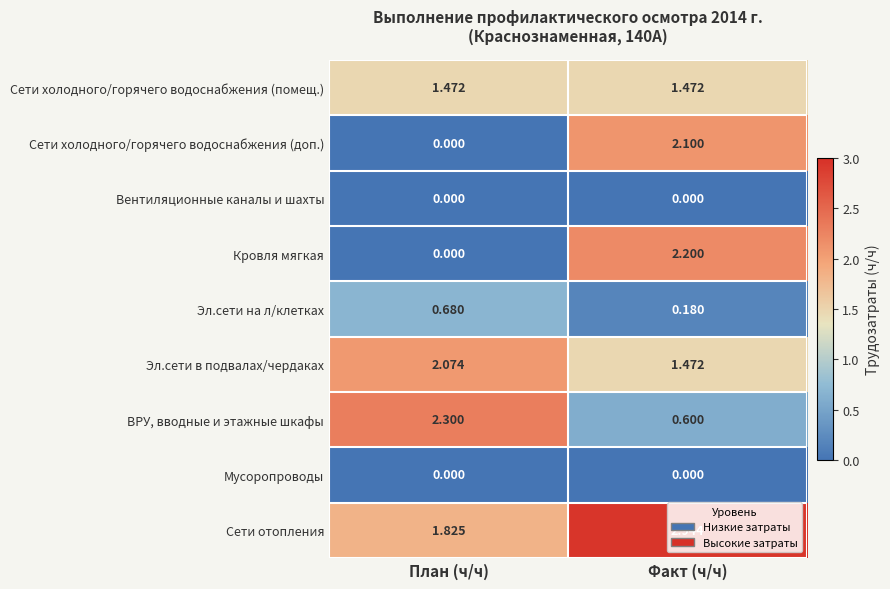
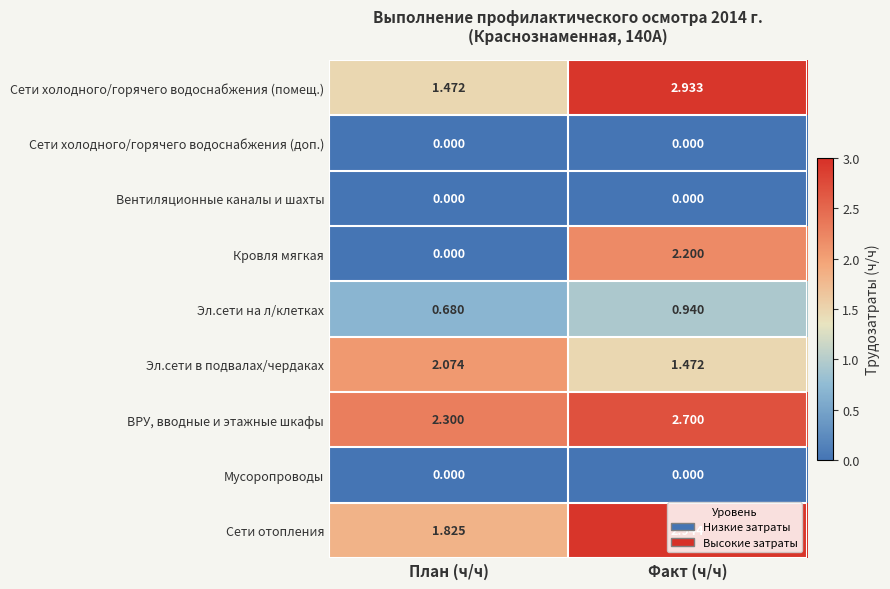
Сети холодного/горячего водоснабжения (помещ.), Факт (ч/ч): 1.472 -> 2.933
Сети холодного/горячего водоснабжения (доп.), Факт (ч/ч): 2.100 -> 0.000
Эл.сети на л/клетках, Факт (ч/ч): 0.180 -> 0.940
ВРУ, вводные и этажные шкафы, Факт (ч/ч): 0.600 -> 2.700
